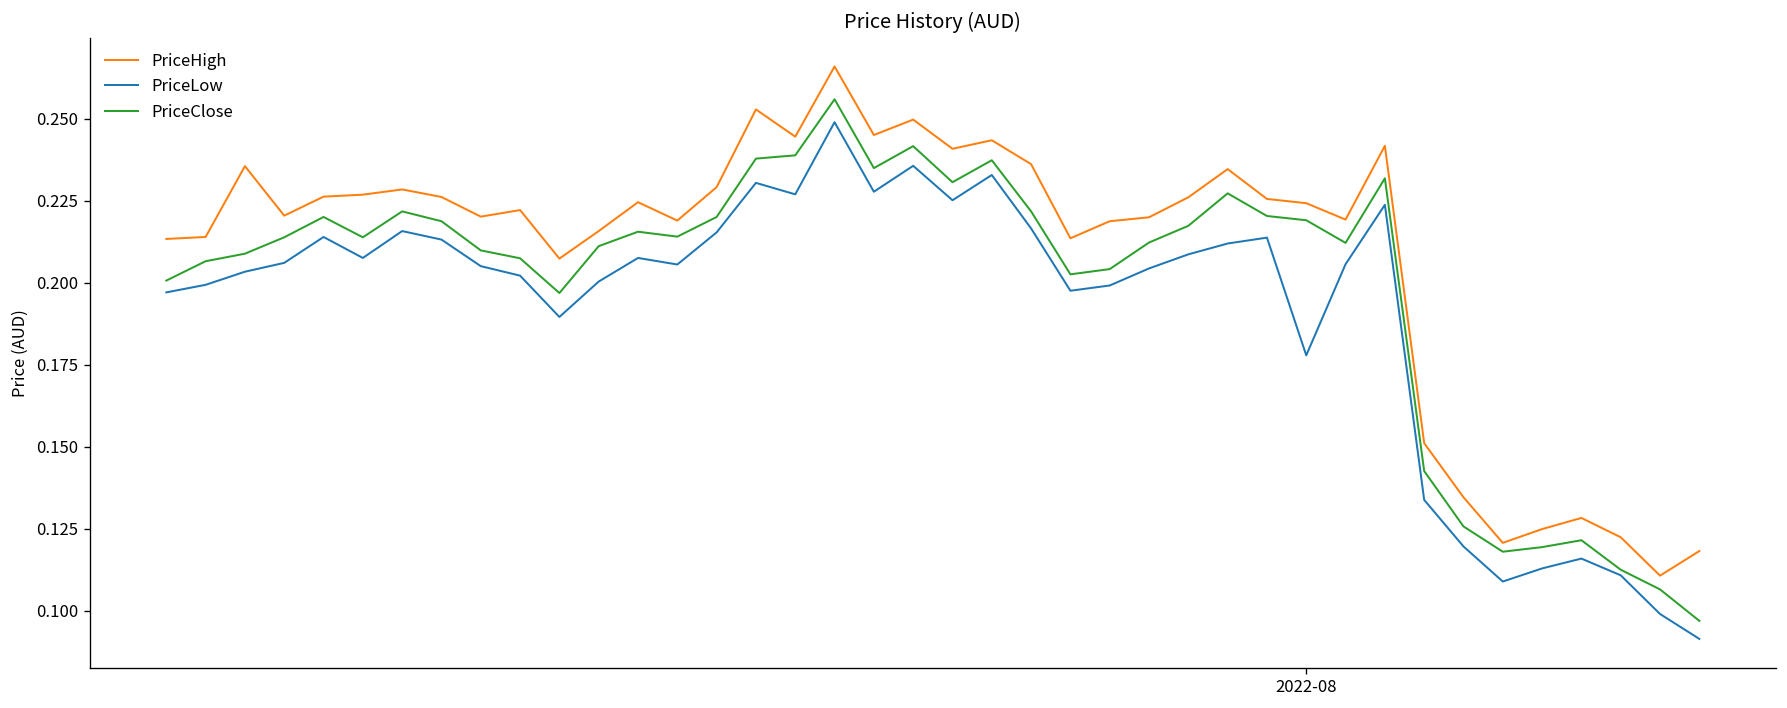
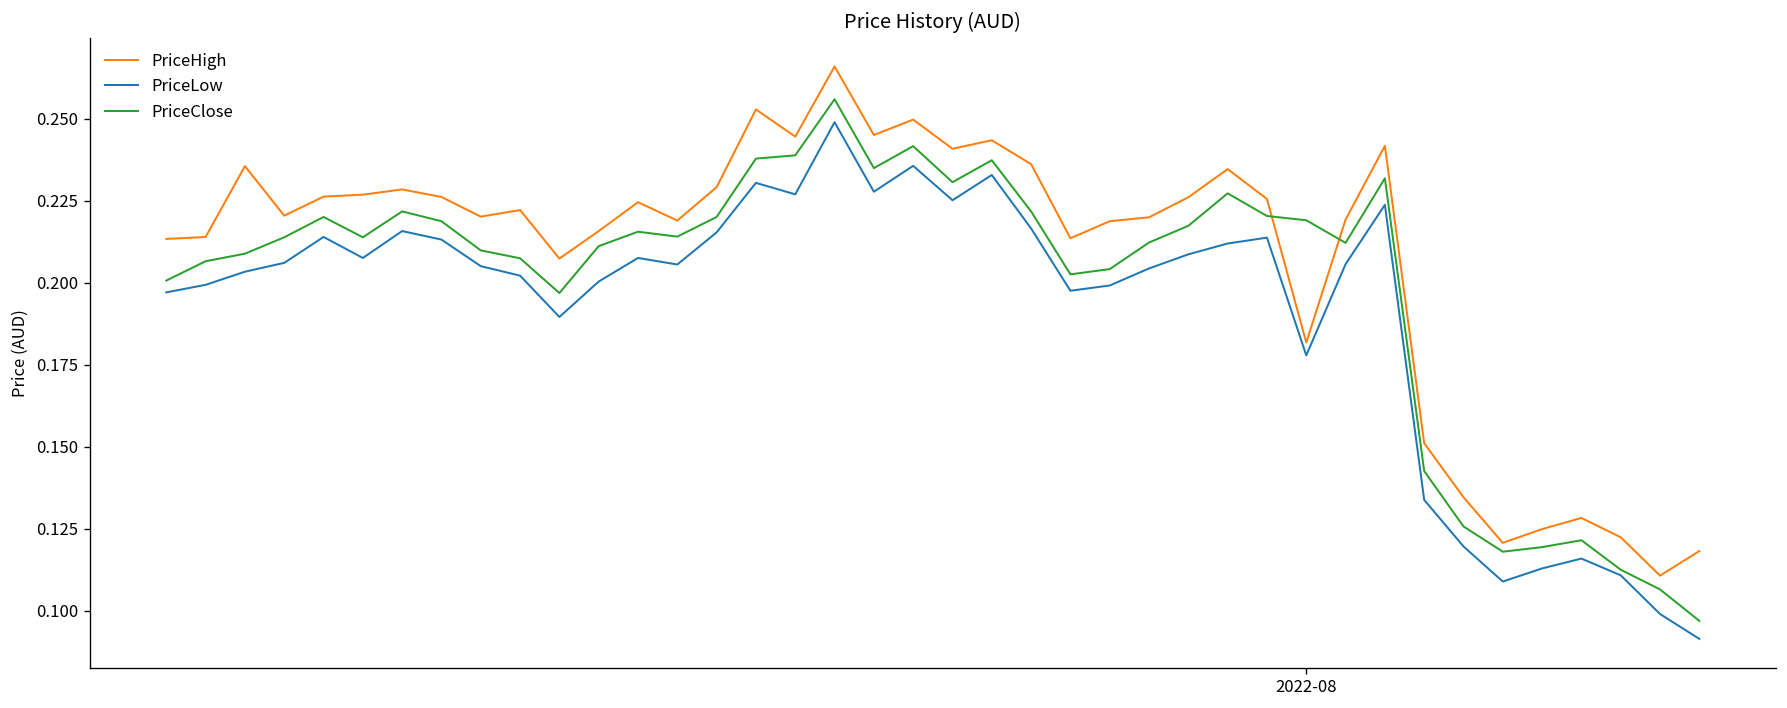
PriceHigh, 2022-08: 0.224 -> 0.182
